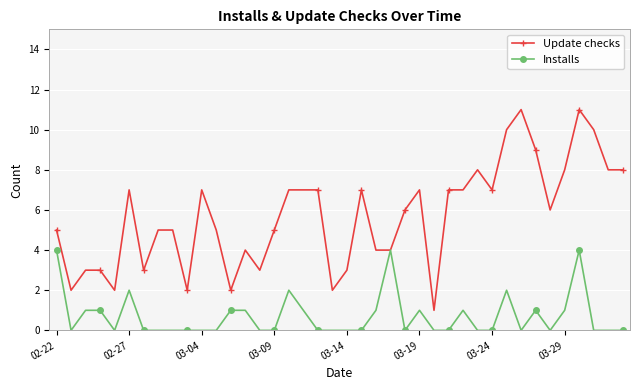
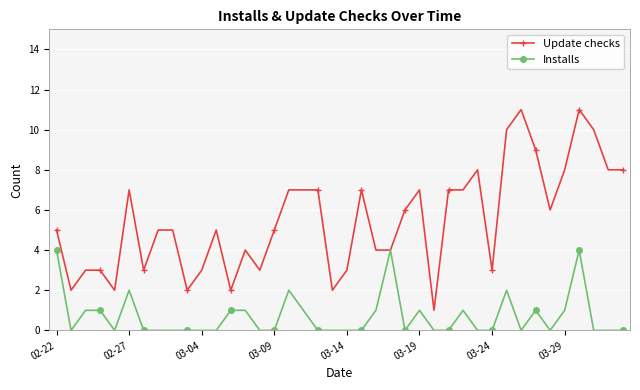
Update checks, 03-04: 7 -> 3
Update checks, 03-24: 7 -> 3
